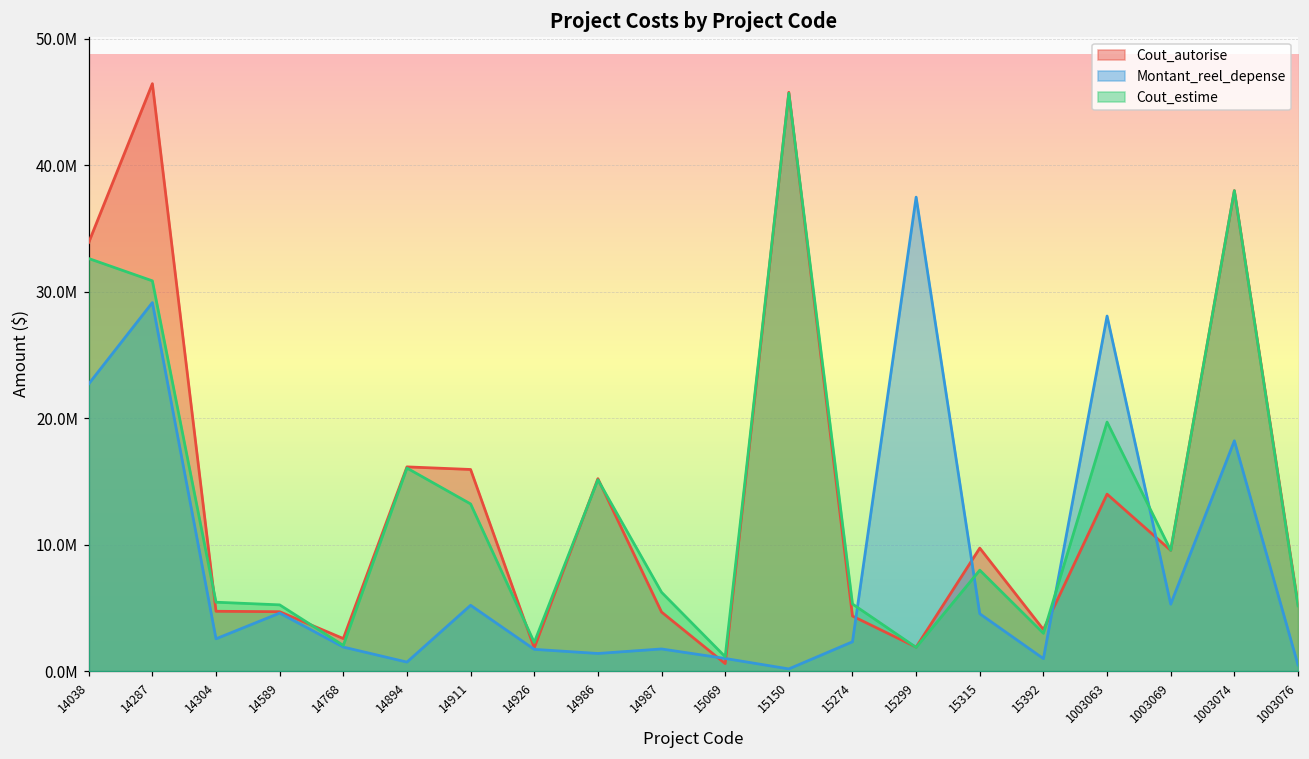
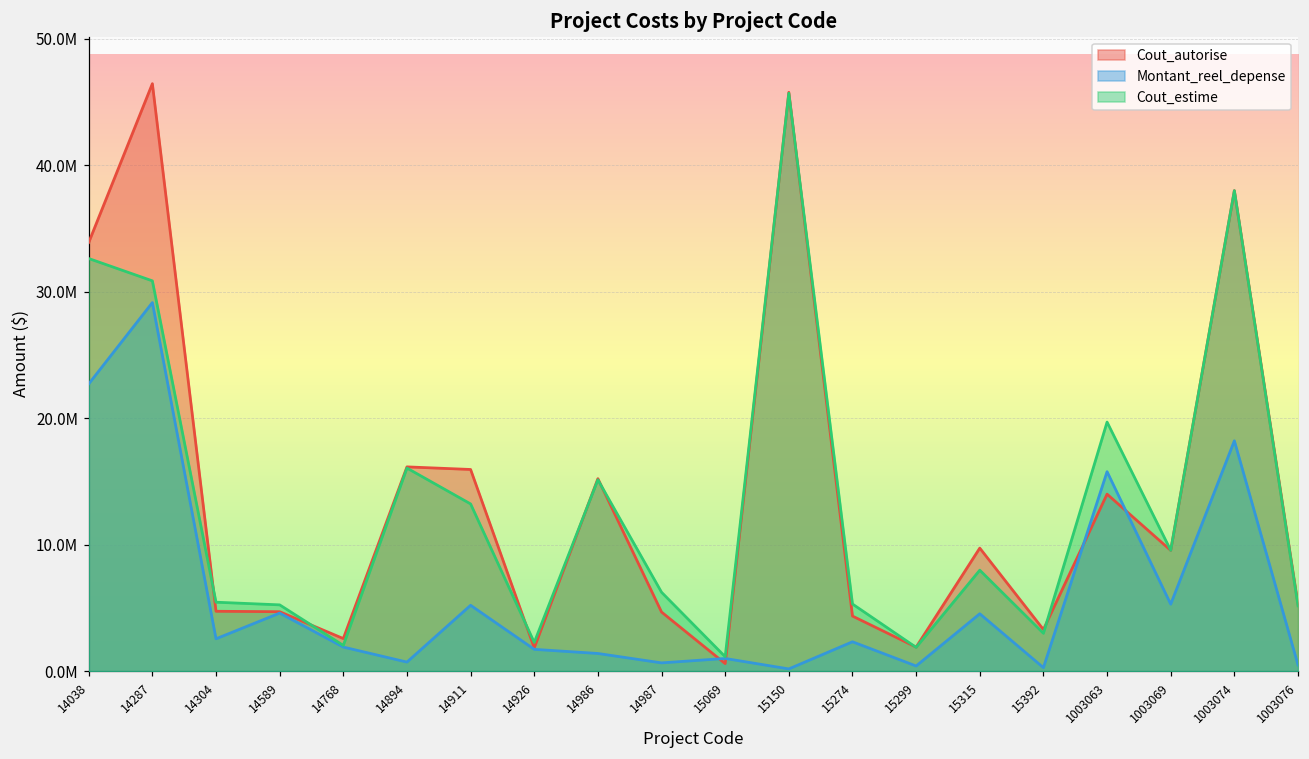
Montant_reel_depense, 14987: 1800000 -> 700000
Montant_reel_depense, 15299: 37500000 -> 400000
Montant_reel_depense, 15392: 1000000 -> 300000
Montant_reel_depense, 1003063: 28100000 -> 15800000
